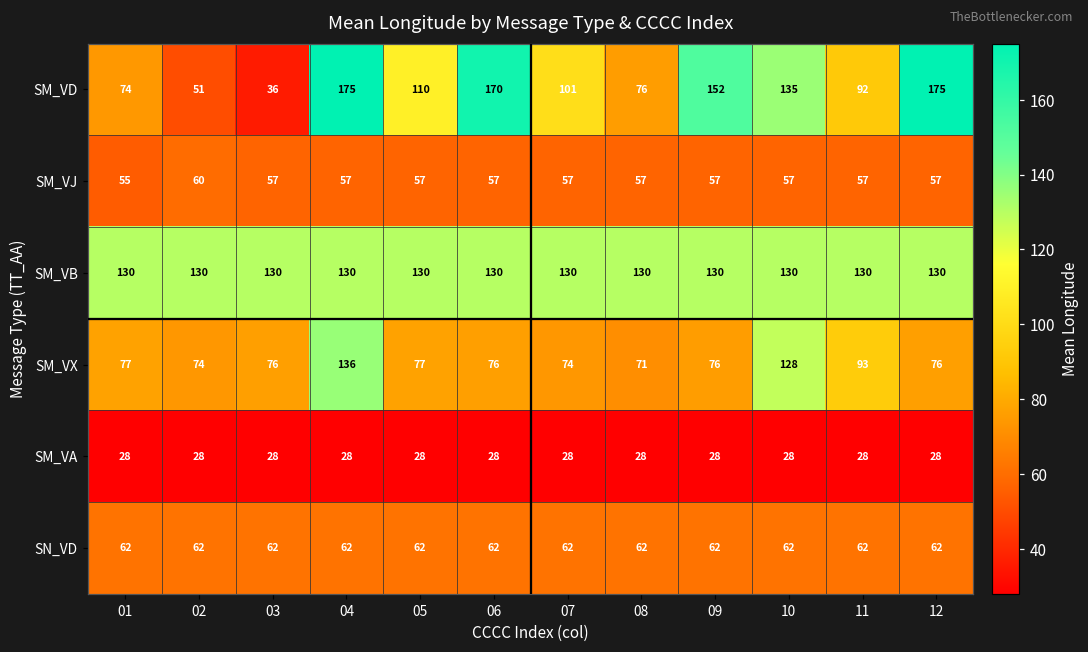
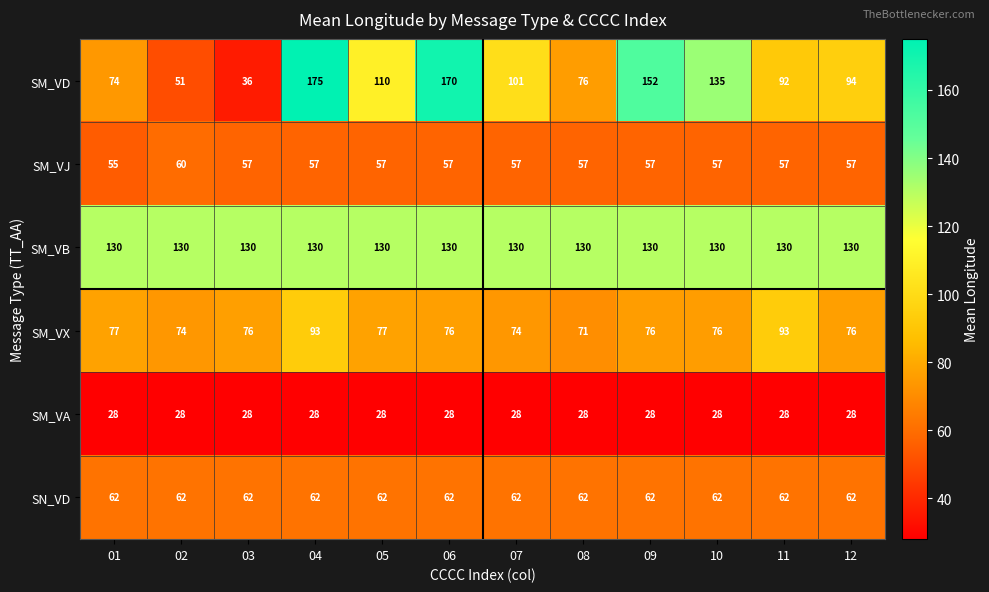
SM_VD, 12: 175 -> 94
SM_VX, 04: 136 -> 93
SM_VX, 10: 128 -> 76
